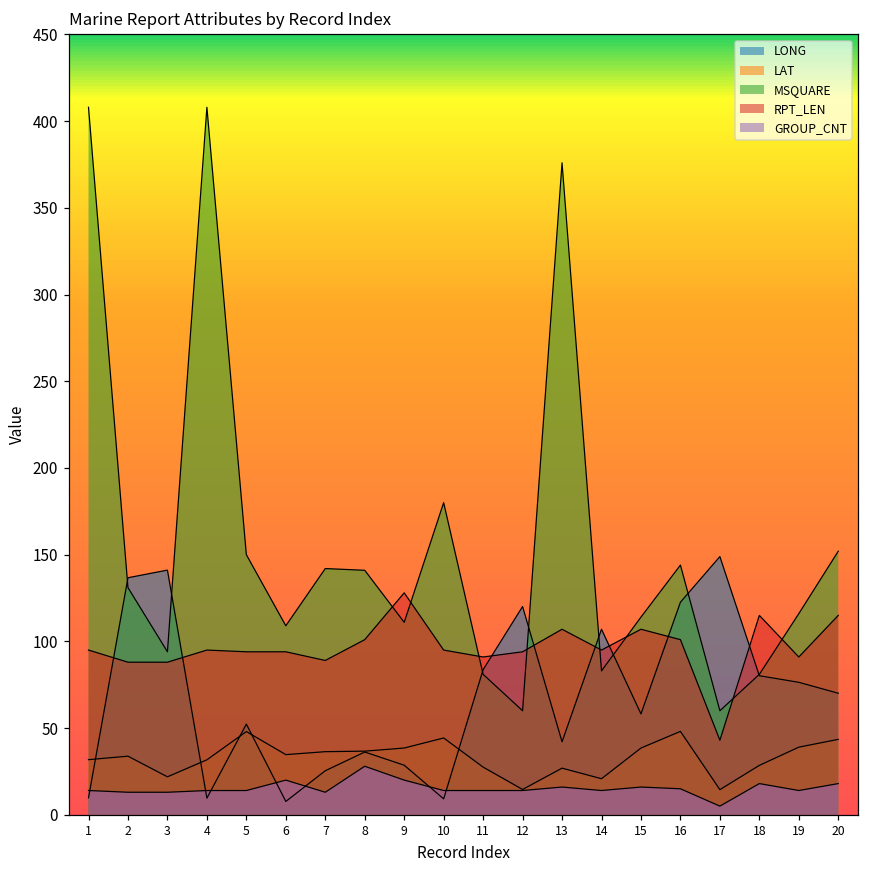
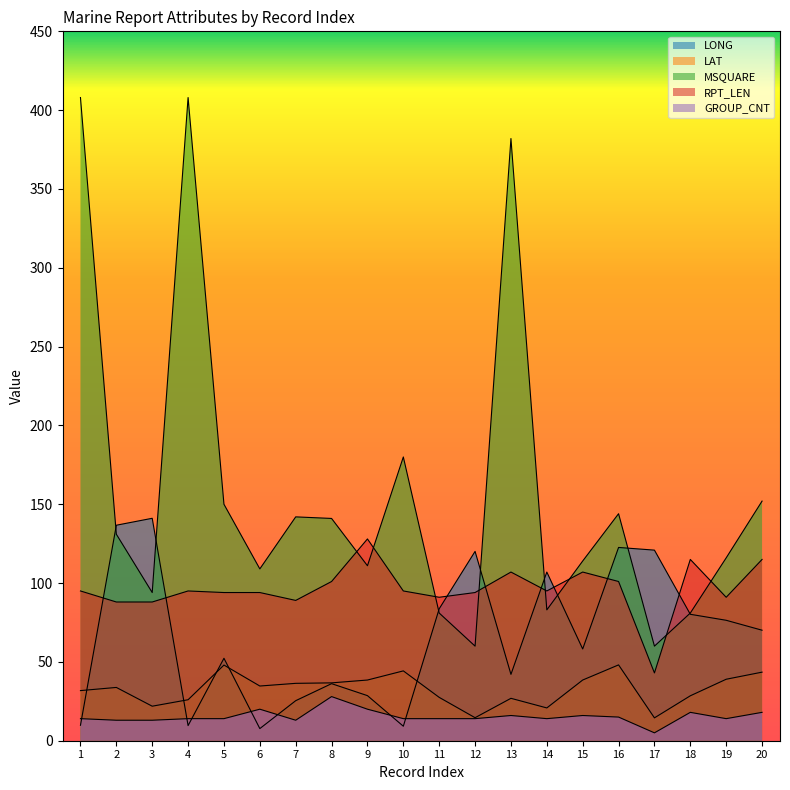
LAT, 4: 32 -> 26
MSQUARE, 13: 376 -> 382
LONG, 17: 149 -> 121
